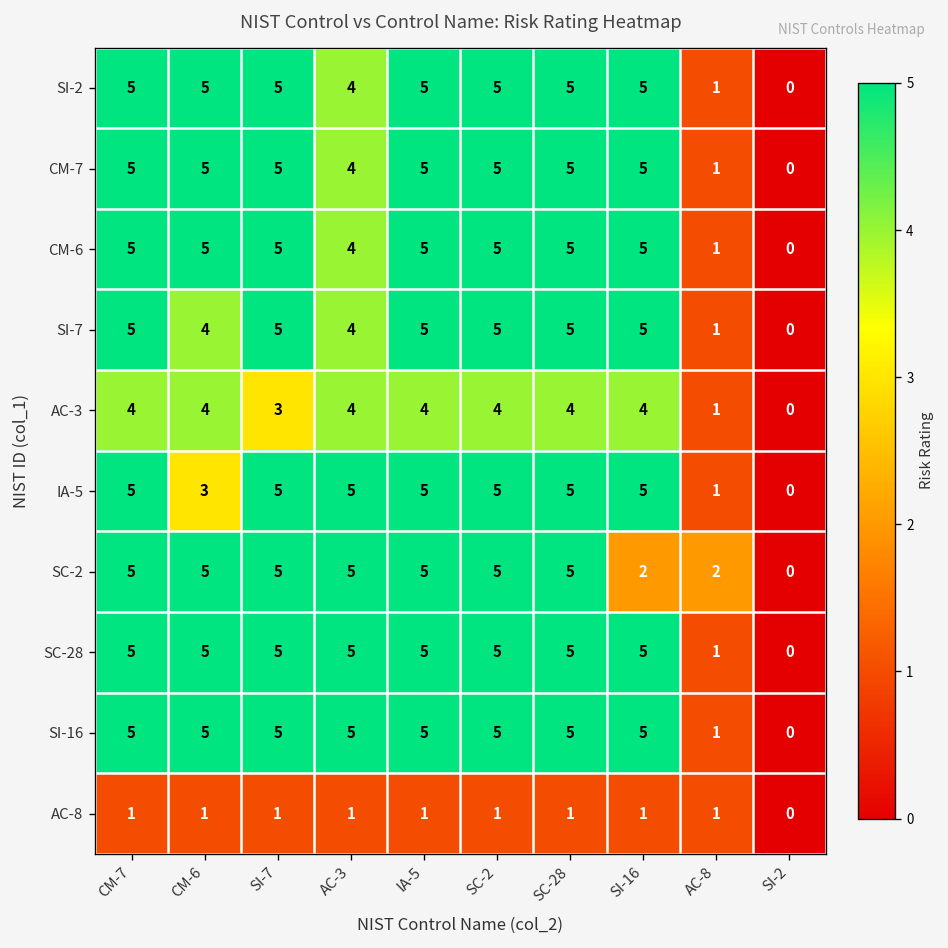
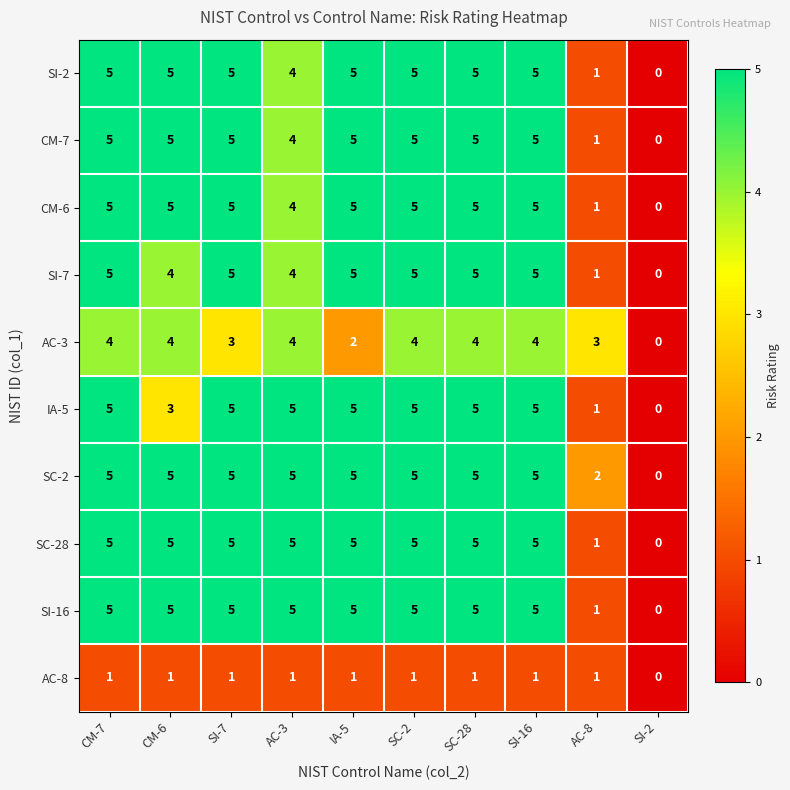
AC-3, IA-5: 4 -> 2
AC-3, AC-8: 1 -> 3
SC-2, SI-16: 2 -> 5
